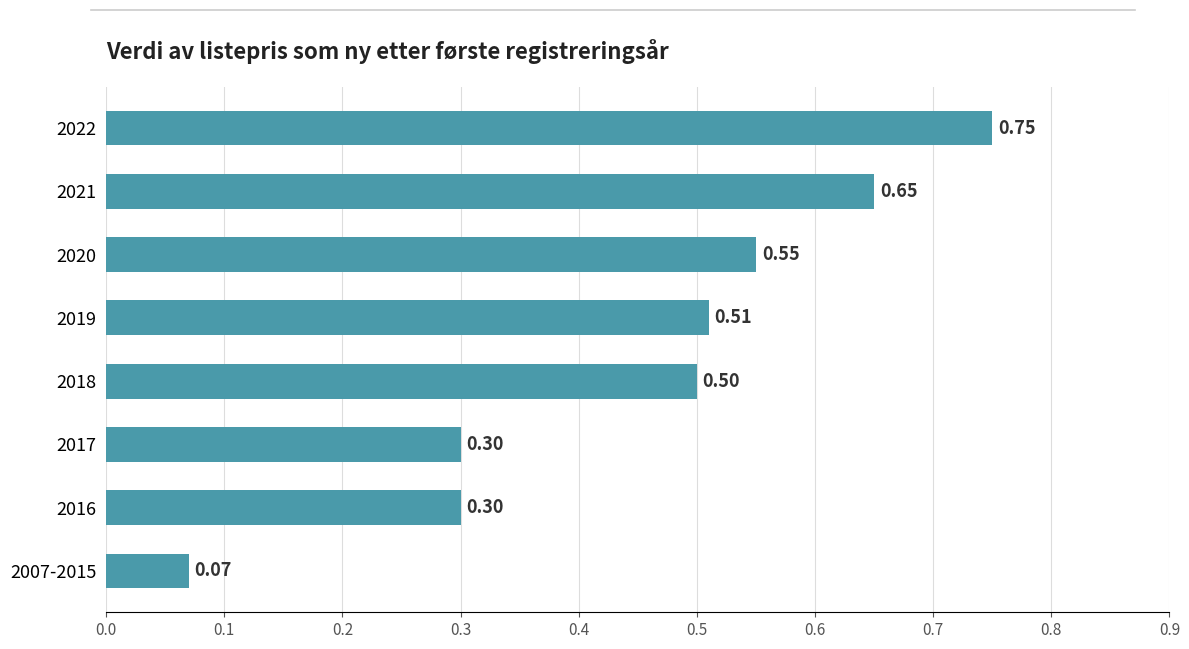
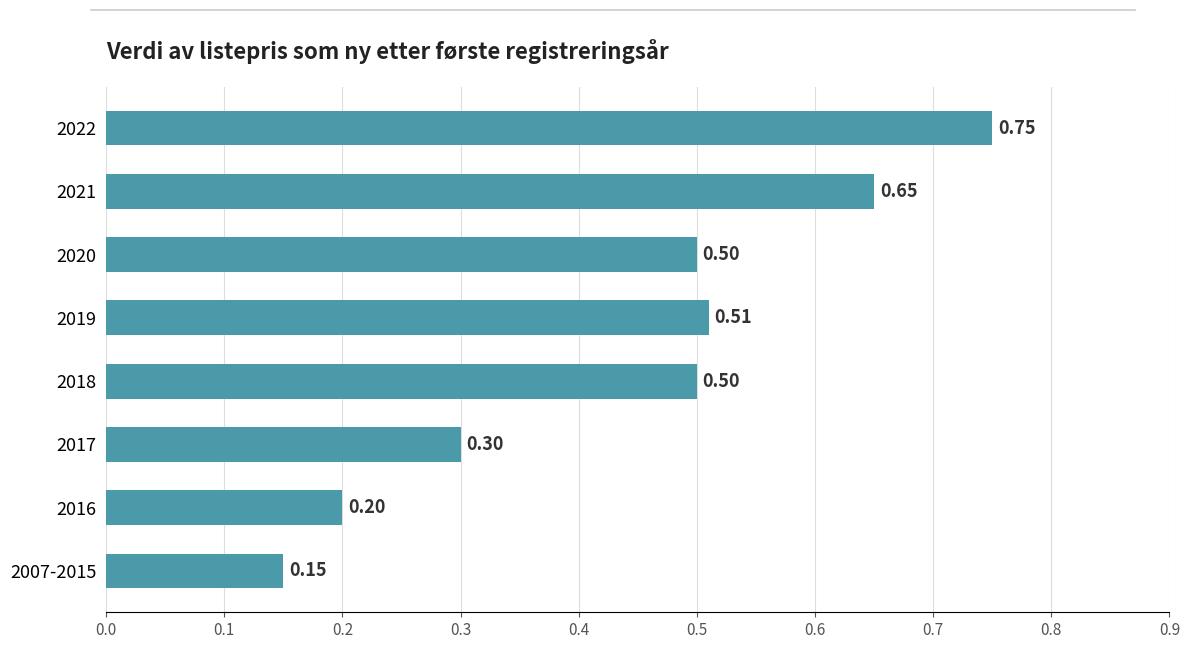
2020: 0.55 -> 0.50
2016: 0.30 -> 0.20
2007-2015: 0.07 -> 0.15
